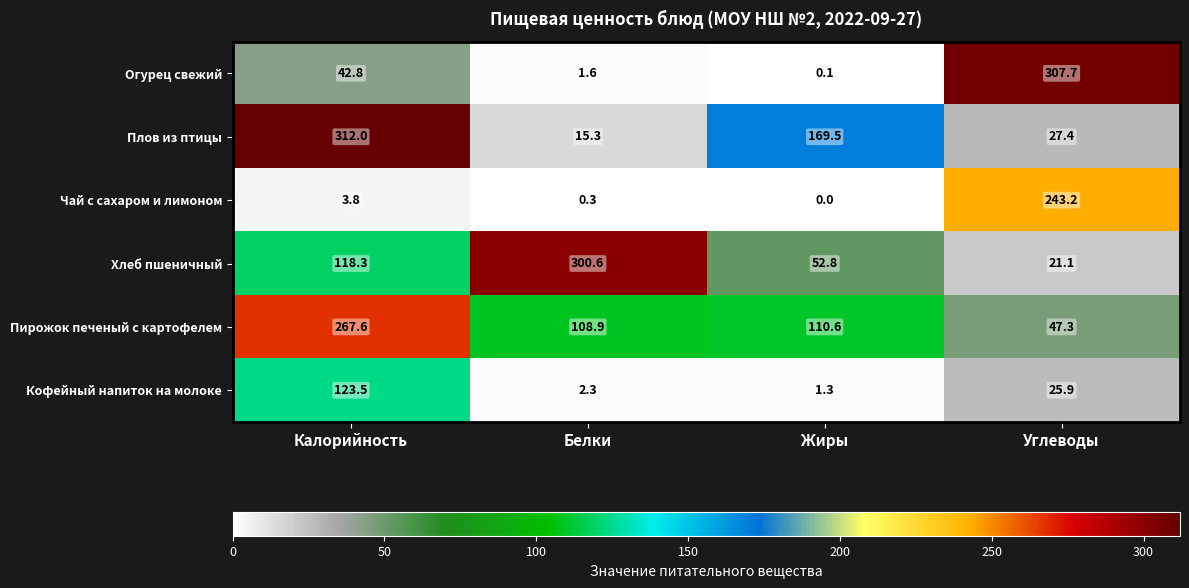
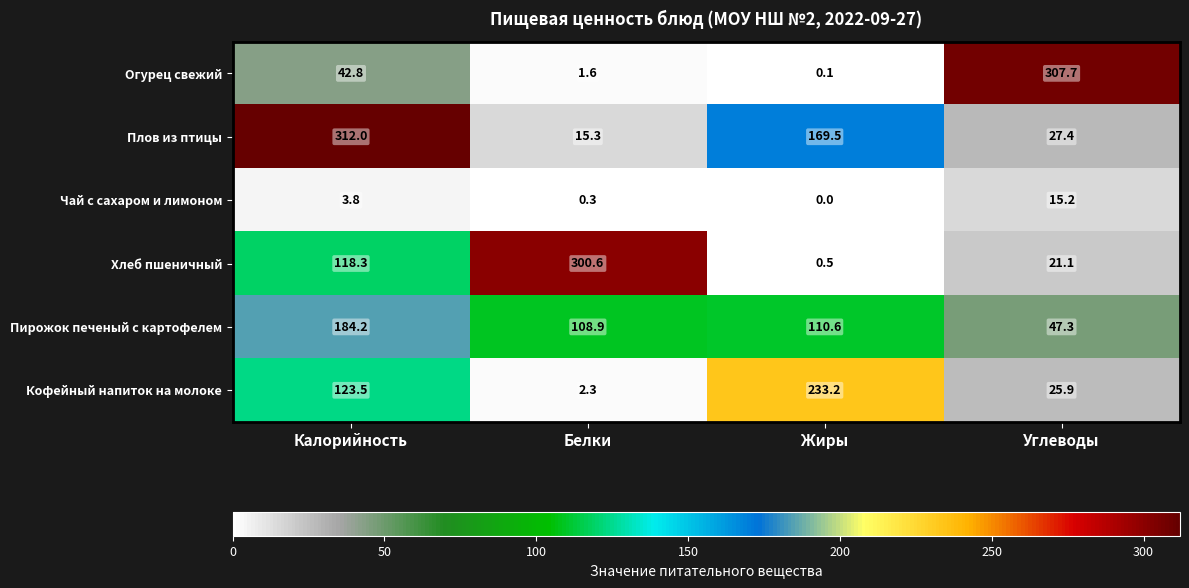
Чай с сахаром и лимоном, Углеводы: 243.2 -> 15.2
Хлеб пшеничный, Жиры: 52.8 -> 0.5
Пирожок печеный с картофелем, Калорийность: 267.6 -> 184.2
Кофейный напиток на молоке, Жиры: 1.3 -> 233.2
